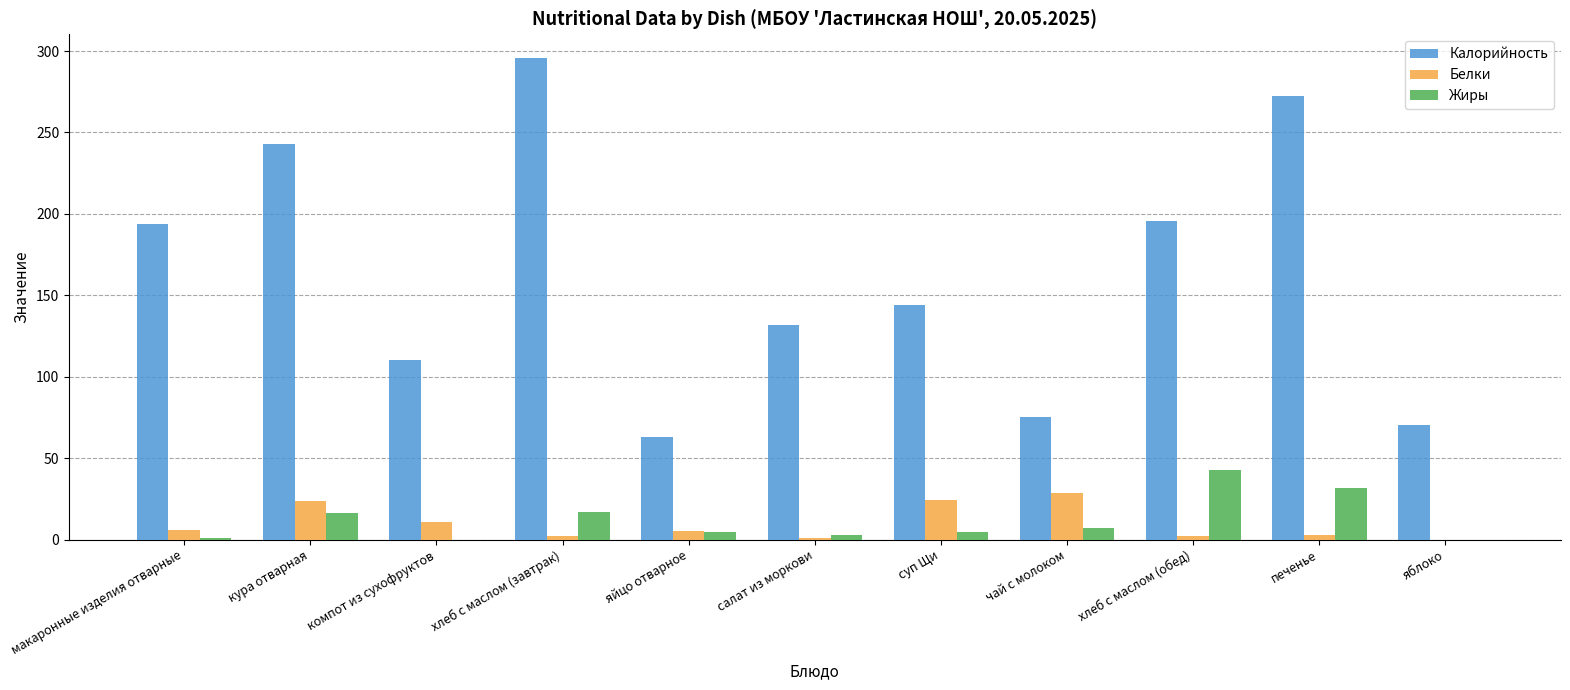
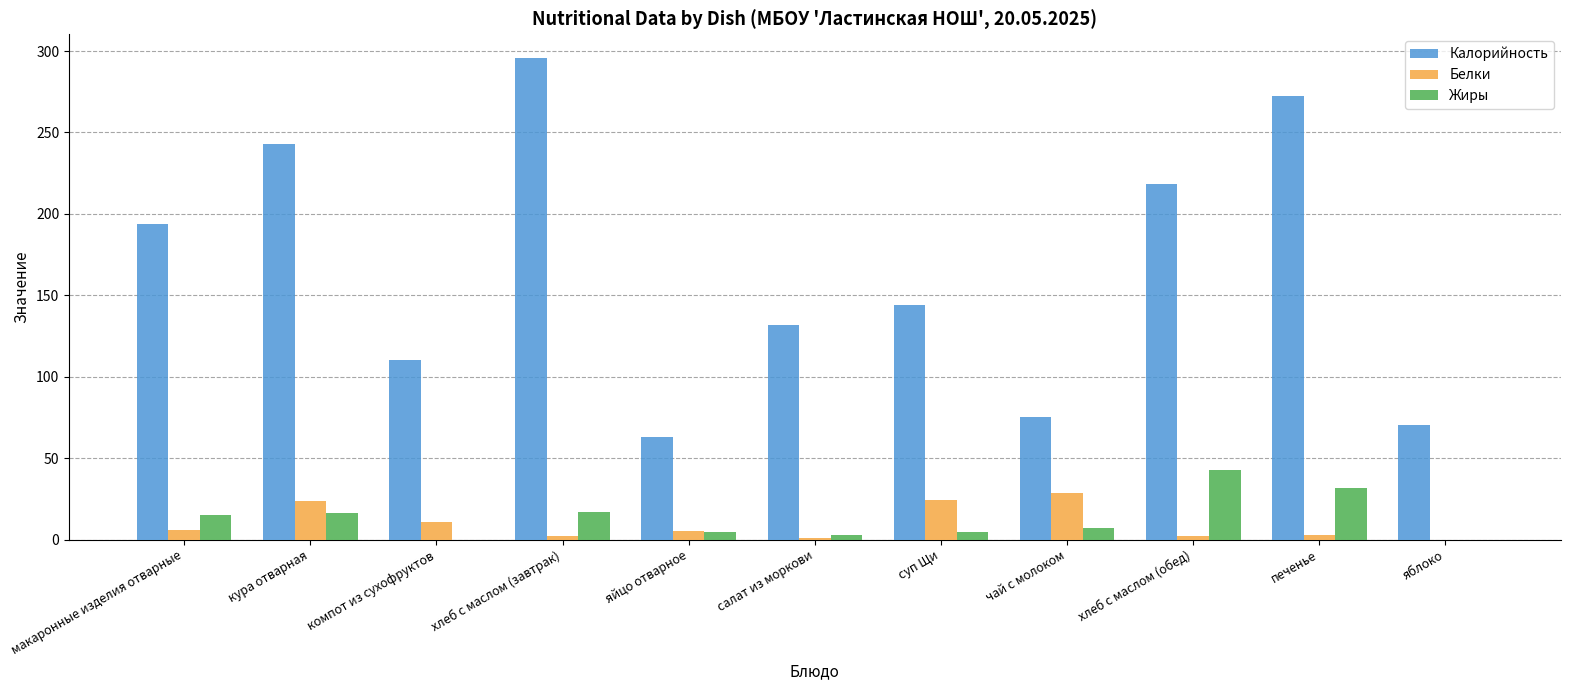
Жиры, макаронные изделия отварные: 1 -> 15
Калорийность, хлеб с маслом (обед): 196 -> 219
